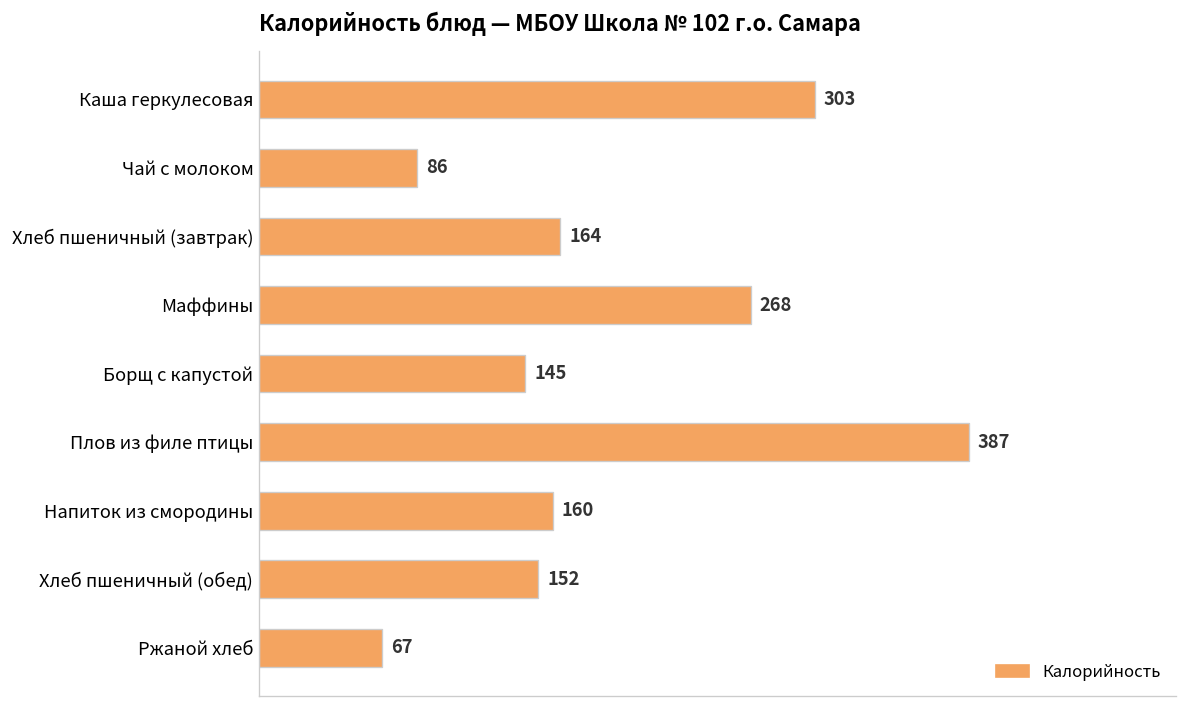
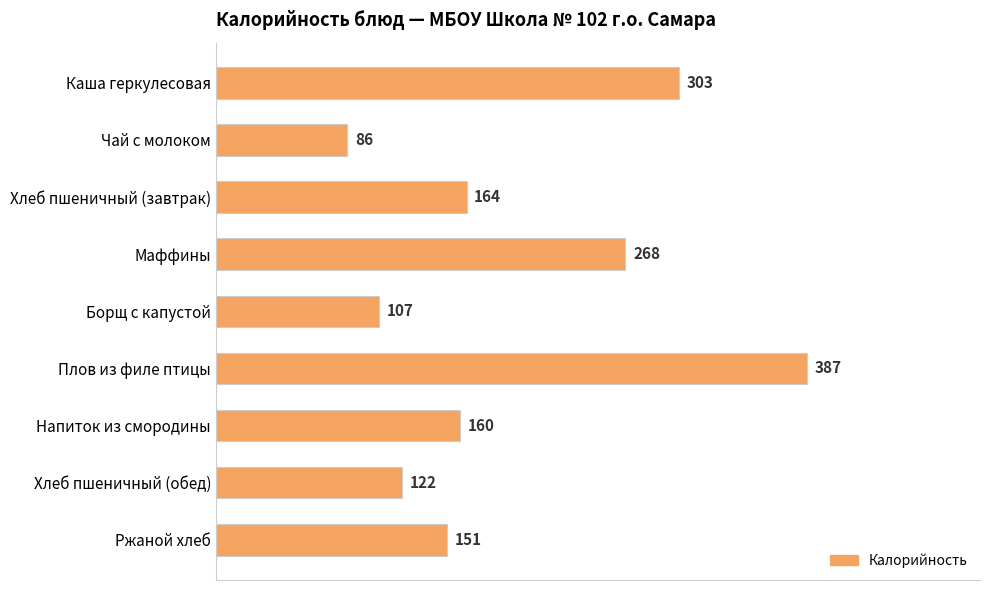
Борщ с капустой: 145 -> 107
Хлеб пшеничный (обед): 152 -> 122
Ржаной хлеб: 67 -> 151
